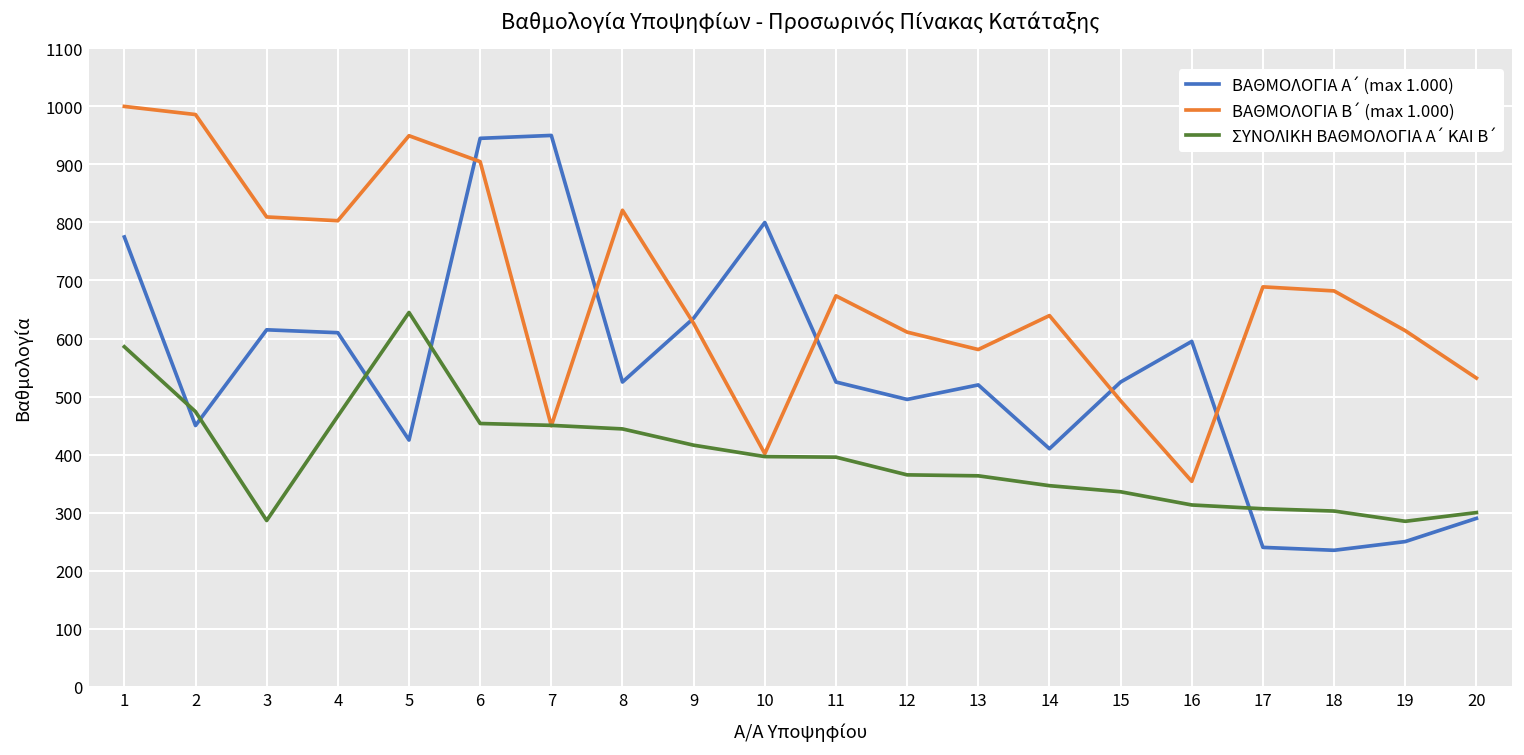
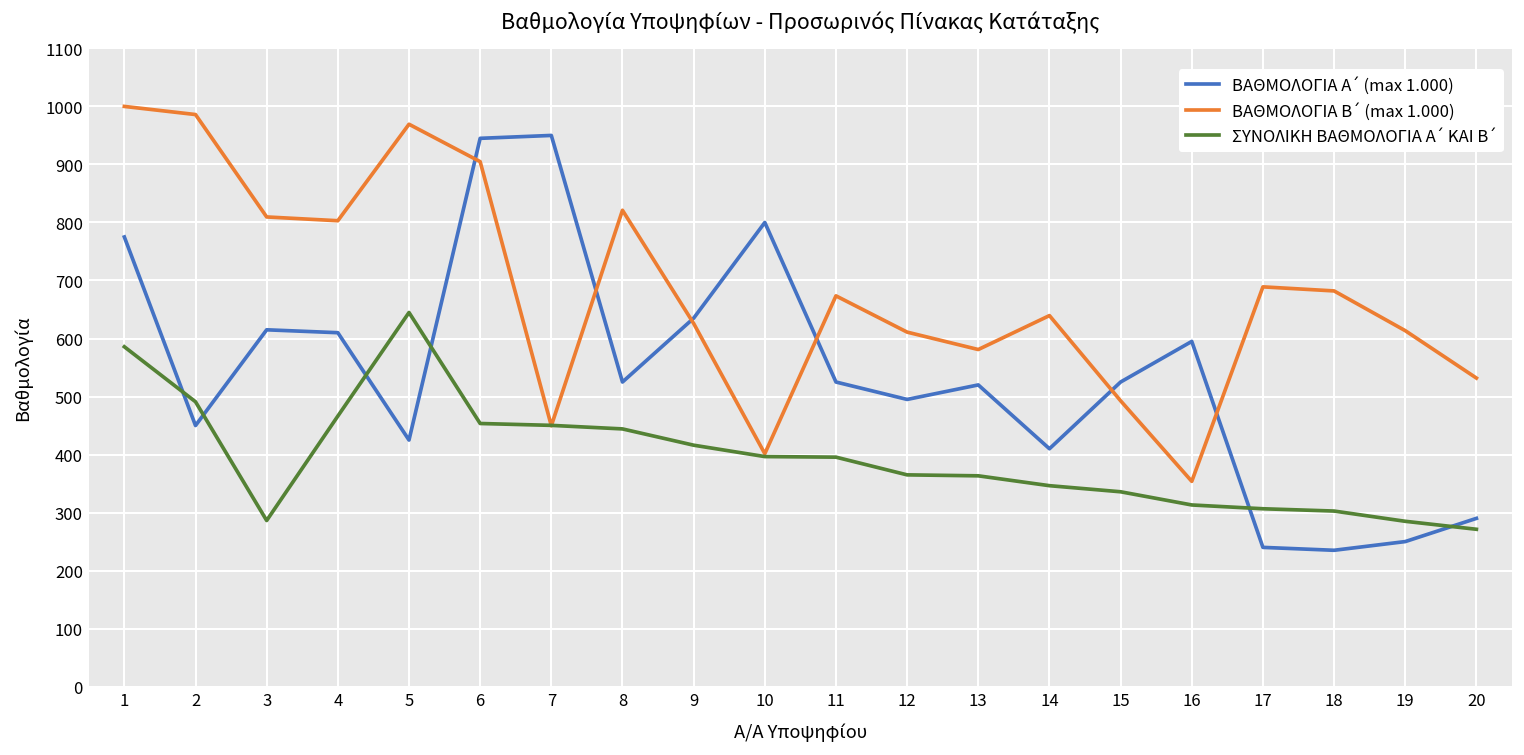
ΣΥΝΟΛΙΚΗ ΒΑΘΜΟΛΟΓΙΑ Α΄ ΚΑΙ Β΄, 2: 470 -> 490
ΒΑΘΜΟΛΟΓΙΑ Β΄ (max 1.000), 5: 950 -> 970
ΣΥΝΟΛΙΚΗ ΒΑΘΜΟΛΟΓΙΑ Α΄ ΚΑΙ Β΄, 20: 300 -> 270
